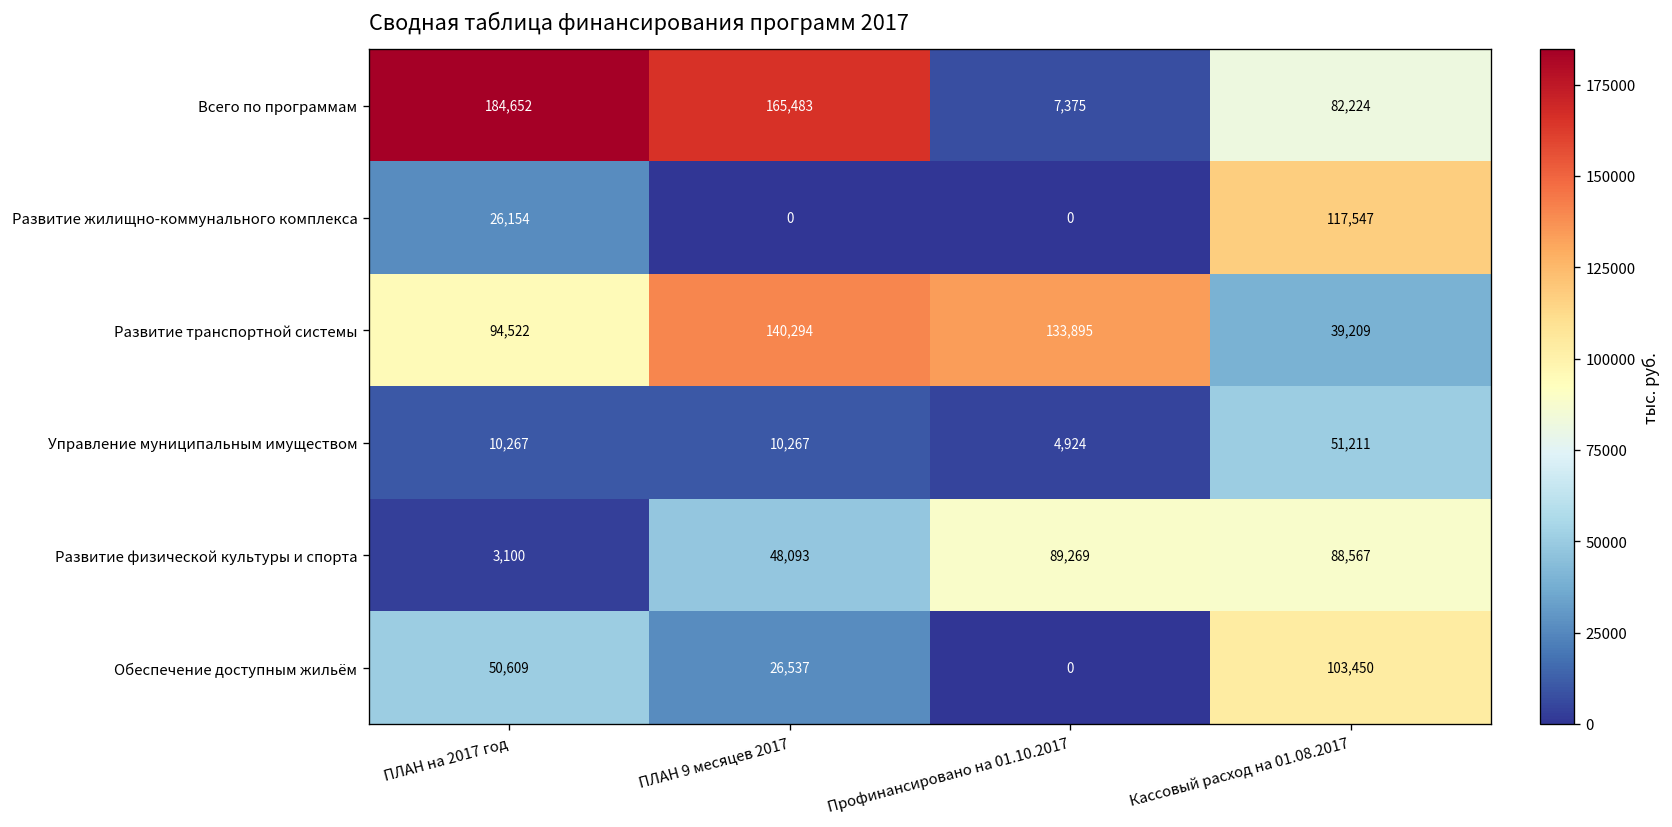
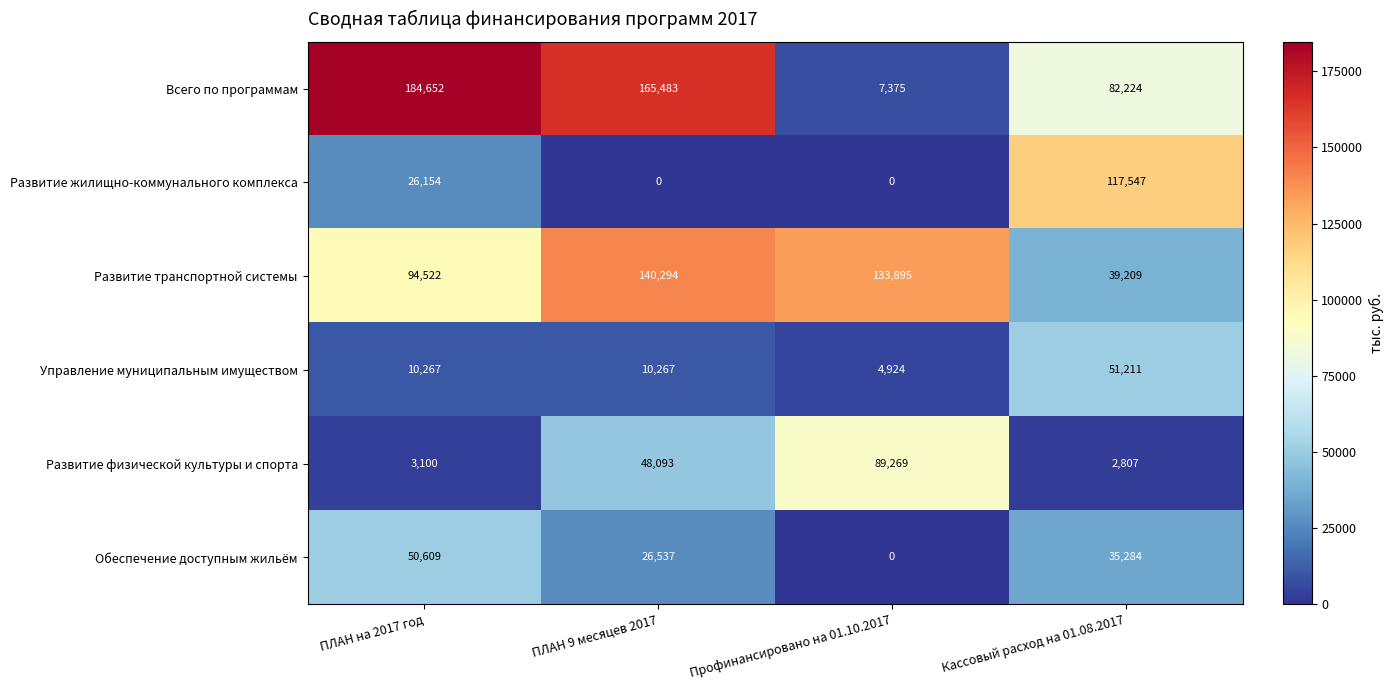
Развитие физической культуры и спорта, Кассовый расход на 01.08.2017: 88,567 -> 2,807
Обеспечение доступным жильём, Кассовый расход на 01.08.2017: 103,450 -> 35,284
